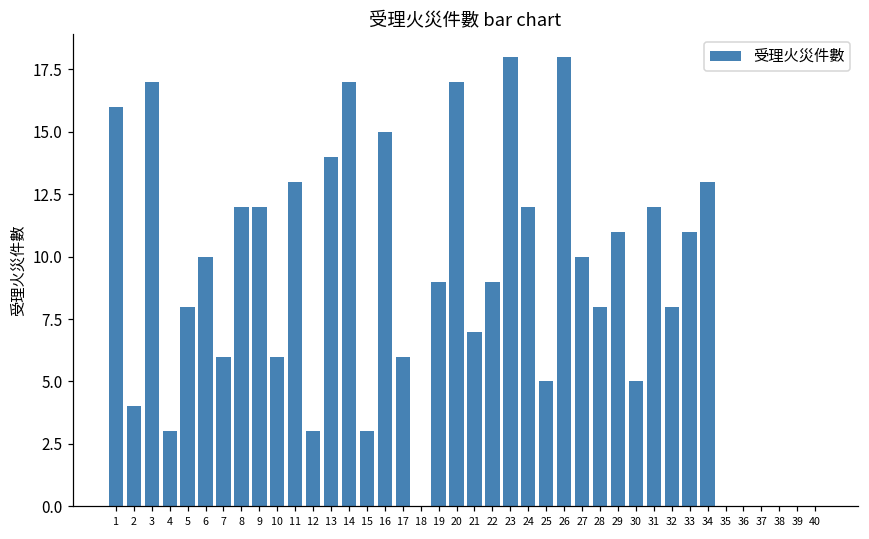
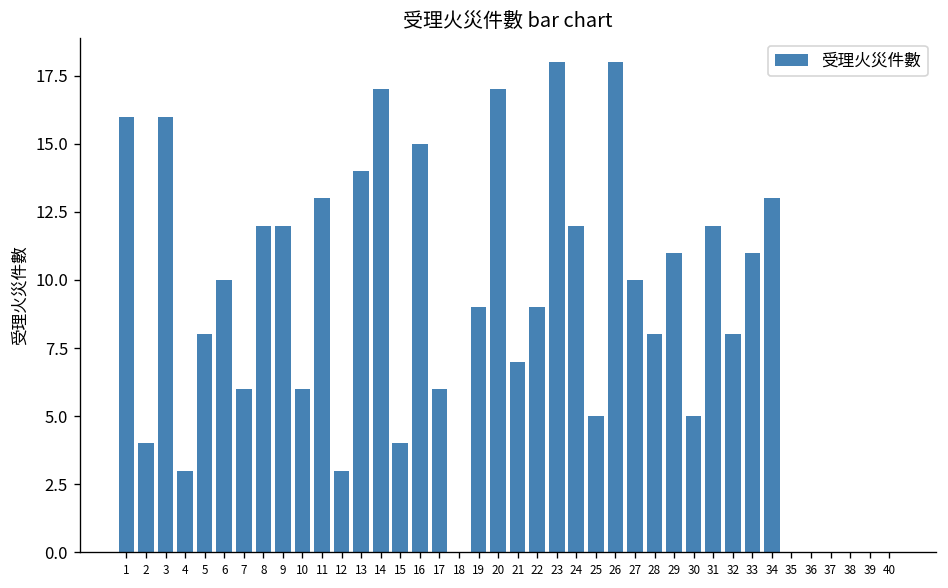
3: 17 -> 16
15: 3 -> 4
